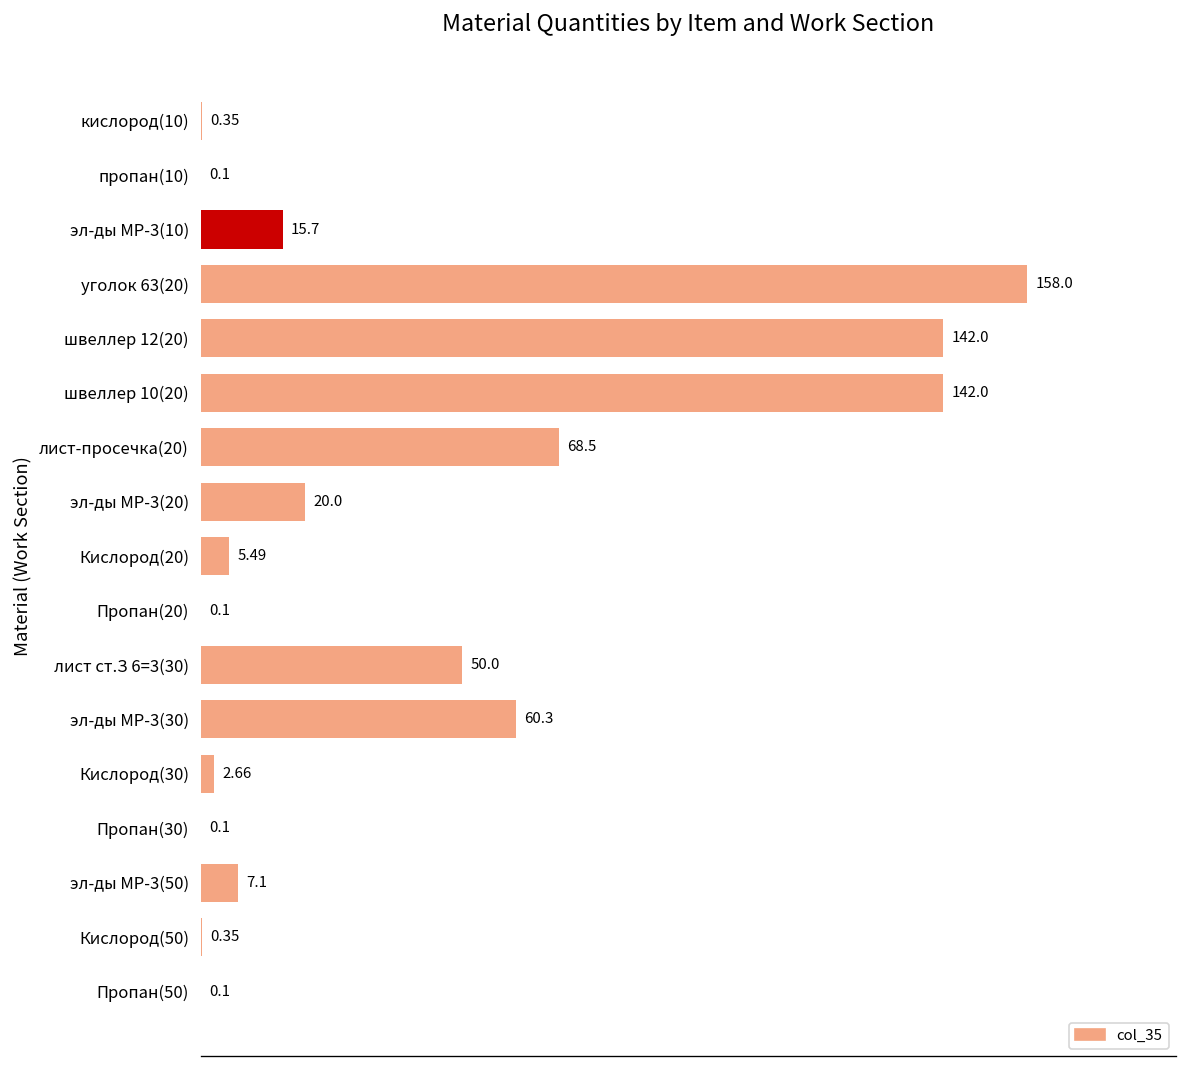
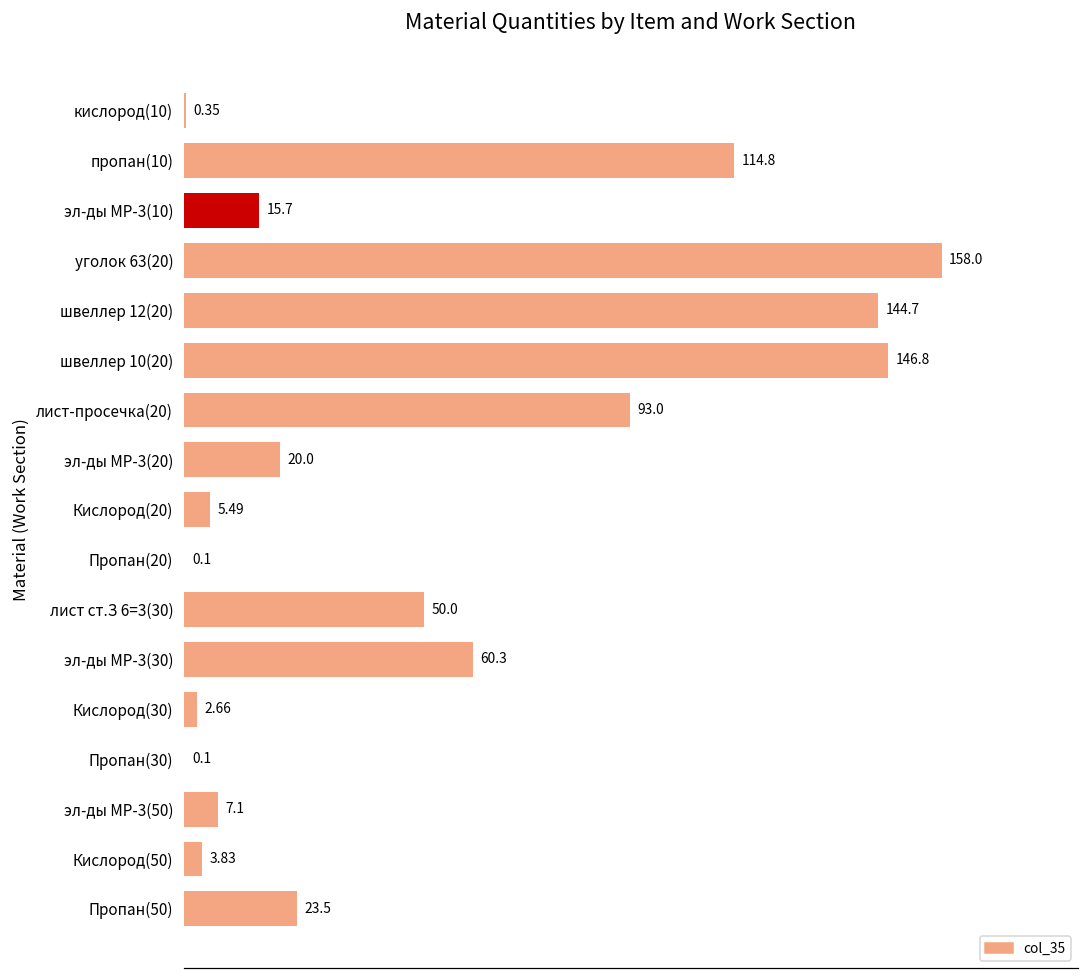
пропан(10): 0.1 -> 114.8
швеллер 12(20): 142.0 -> 144.7
швеллер 10(20): 142.0 -> 146.8
лист-просечка(20): 68.5 -> 93.0
Кислород(50): 0.35 -> 3.83
Пропан(50): 0.1 -> 23.5
